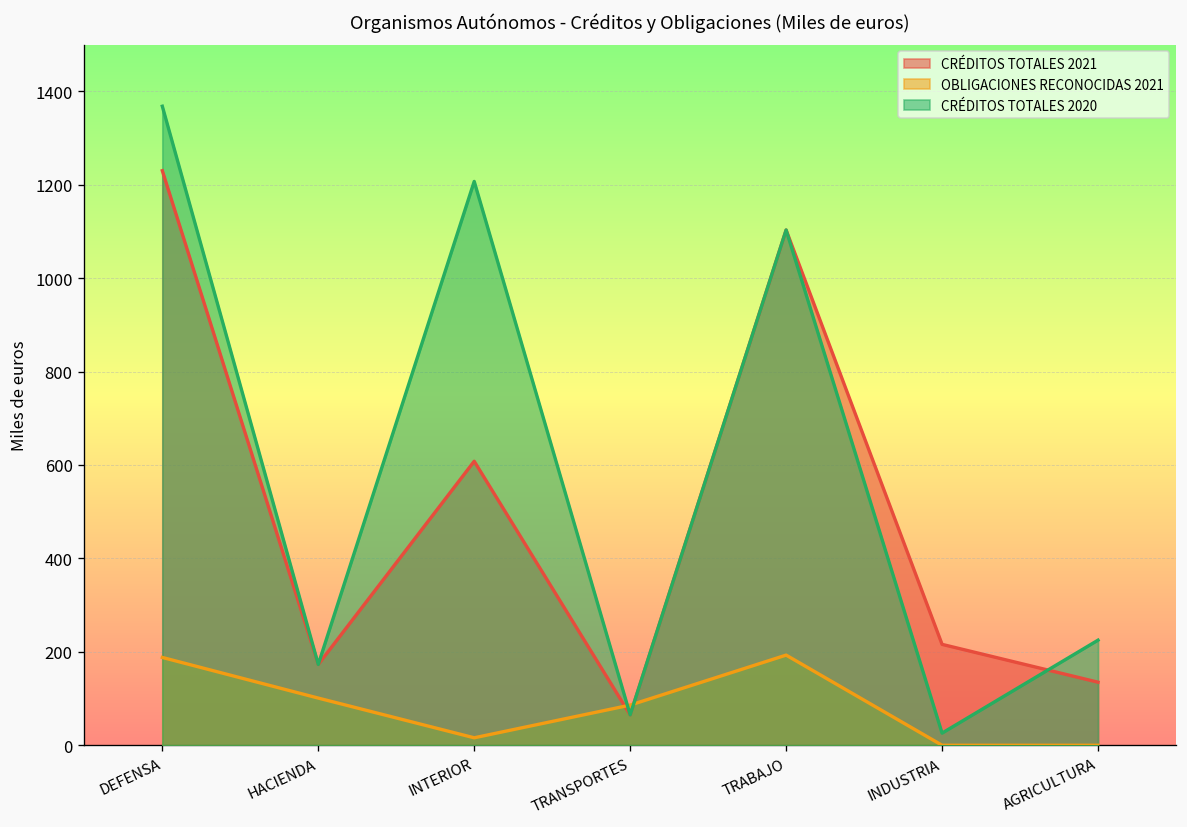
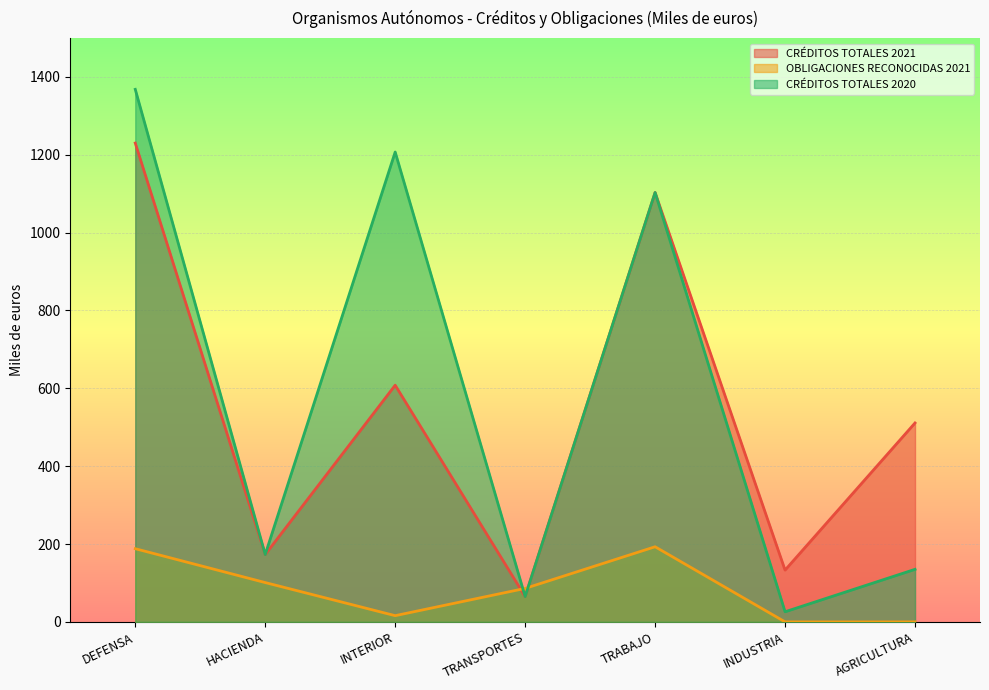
CRÉDITOS TOTALES 2021, INDUSTRIA: 220 -> 130
CRÉDITOS TOTALES 2021, AGRICULTURA: 140 -> 510
CRÉDITOS TOTALES 2020, AGRICULTURA: 230 -> 140
